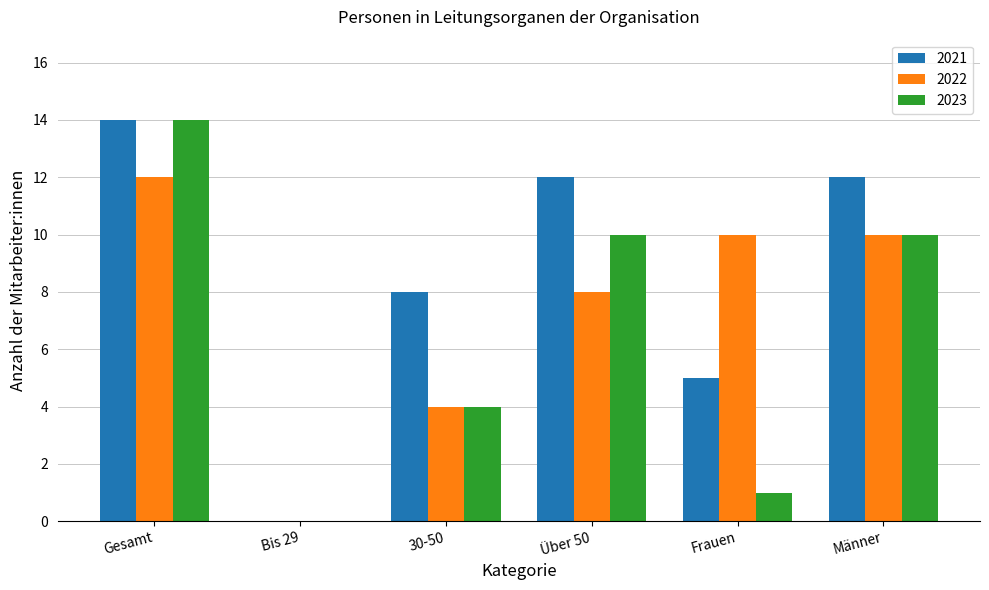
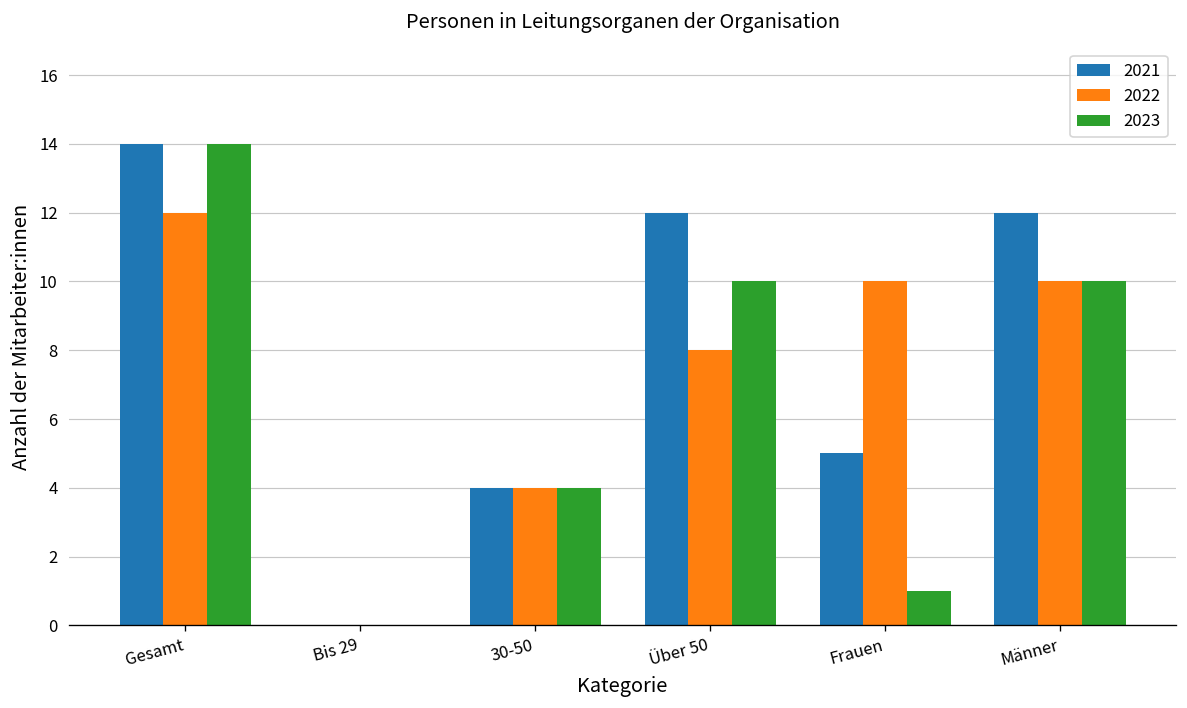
2021, 30-50: 8 -> 4
